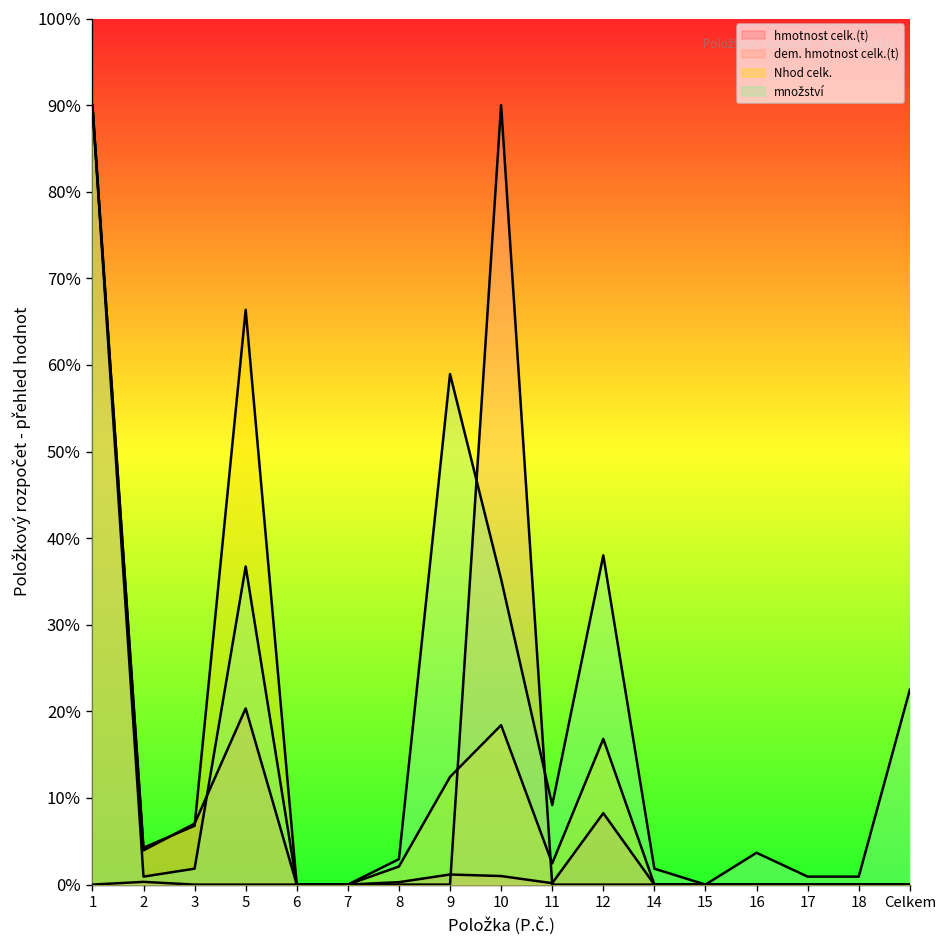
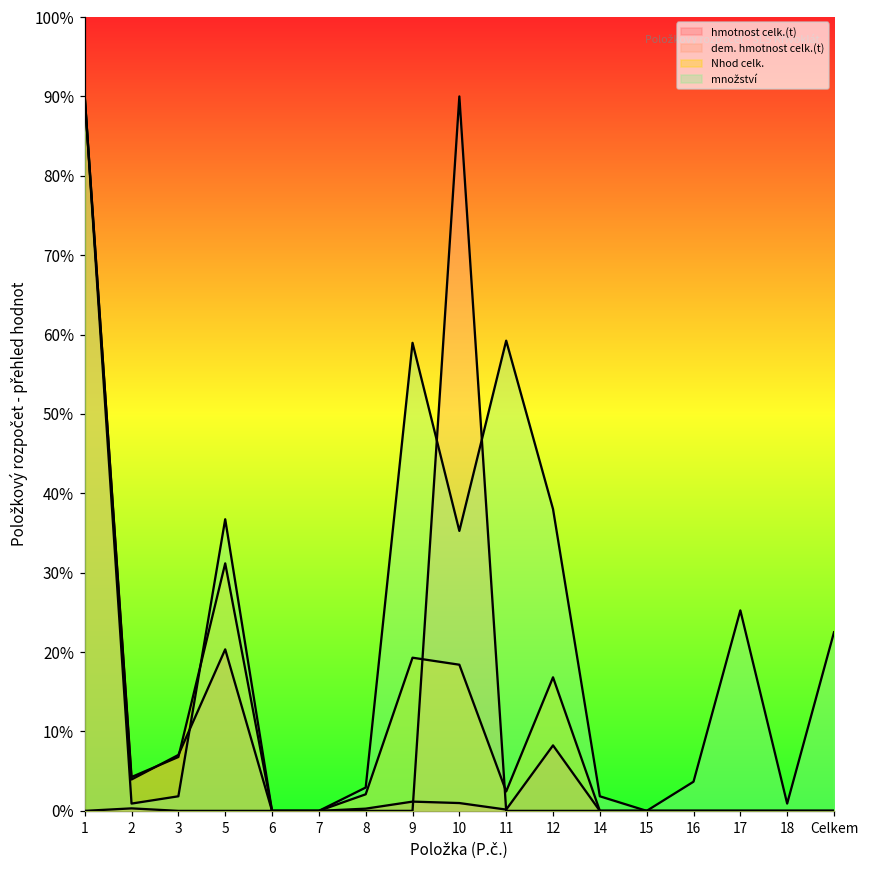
Nhod celk., 5: 66% -> 31%
Nhod celk., 9: 12% -> 19%
množství, 11: 9% -> 59%
množství, 17: 1% -> 25%
